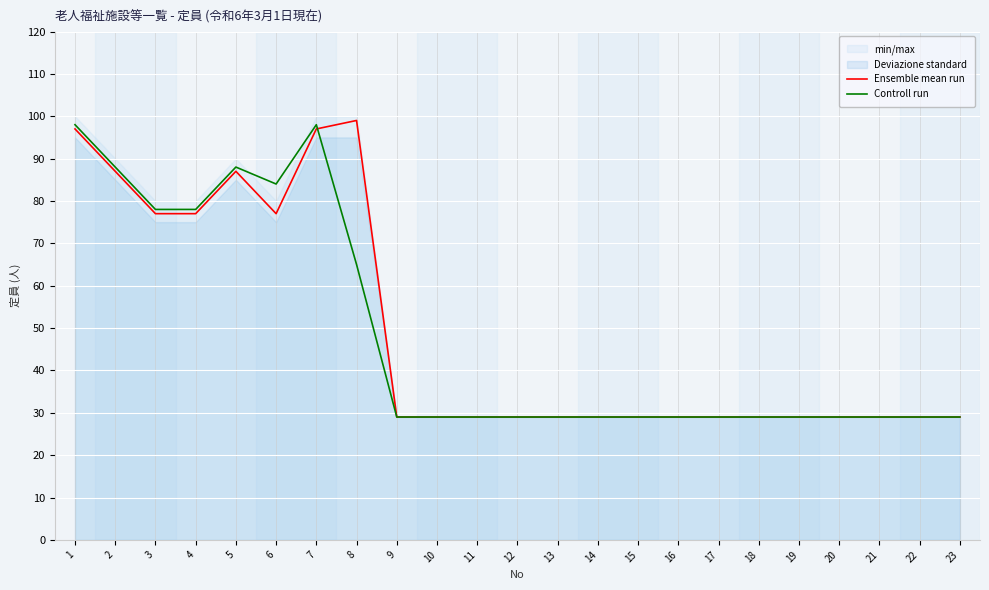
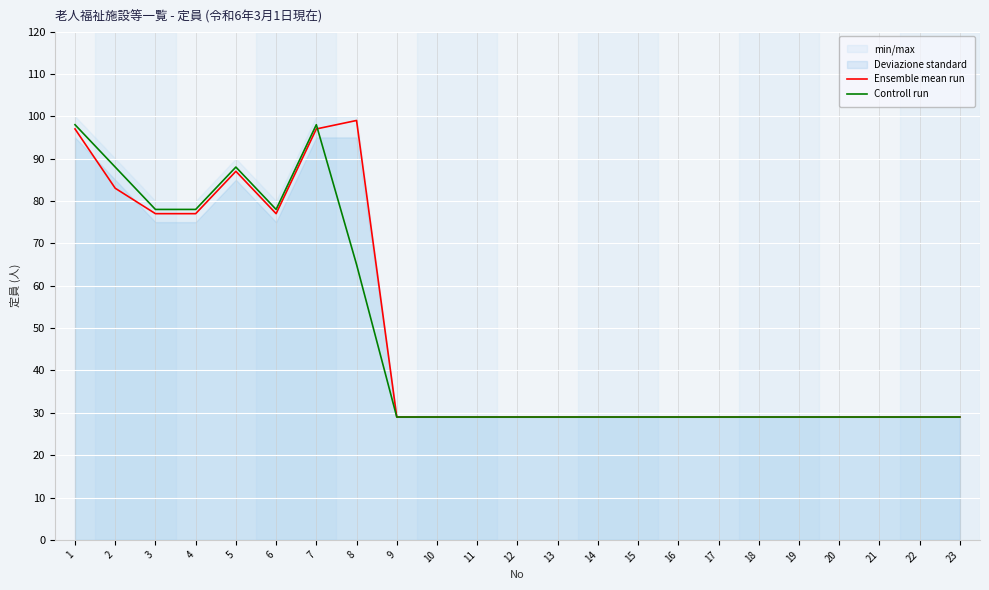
Ensemble mean run, 2: 87 -> 83
Controll run, 6: 84 -> 78
